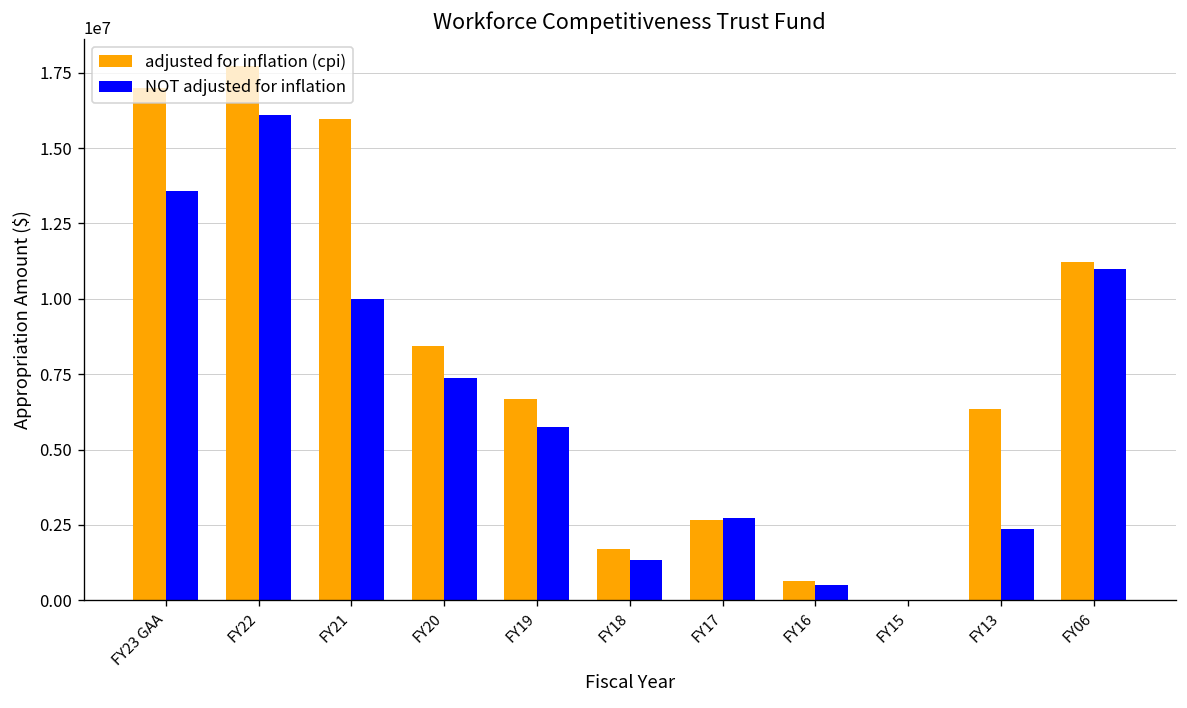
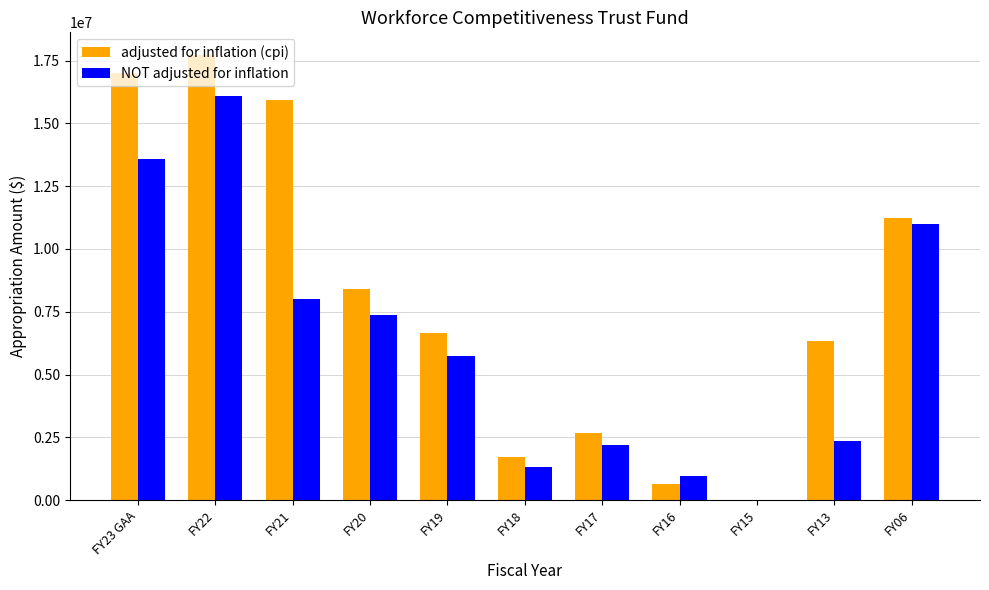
NOT adjusted for inflation, FY21: 10000000 -> 8000000
NOT adjusted for inflation, FY17: 2700000 -> 2200000
NOT adjusted for inflation, FY16: 500000 -> 1000000
